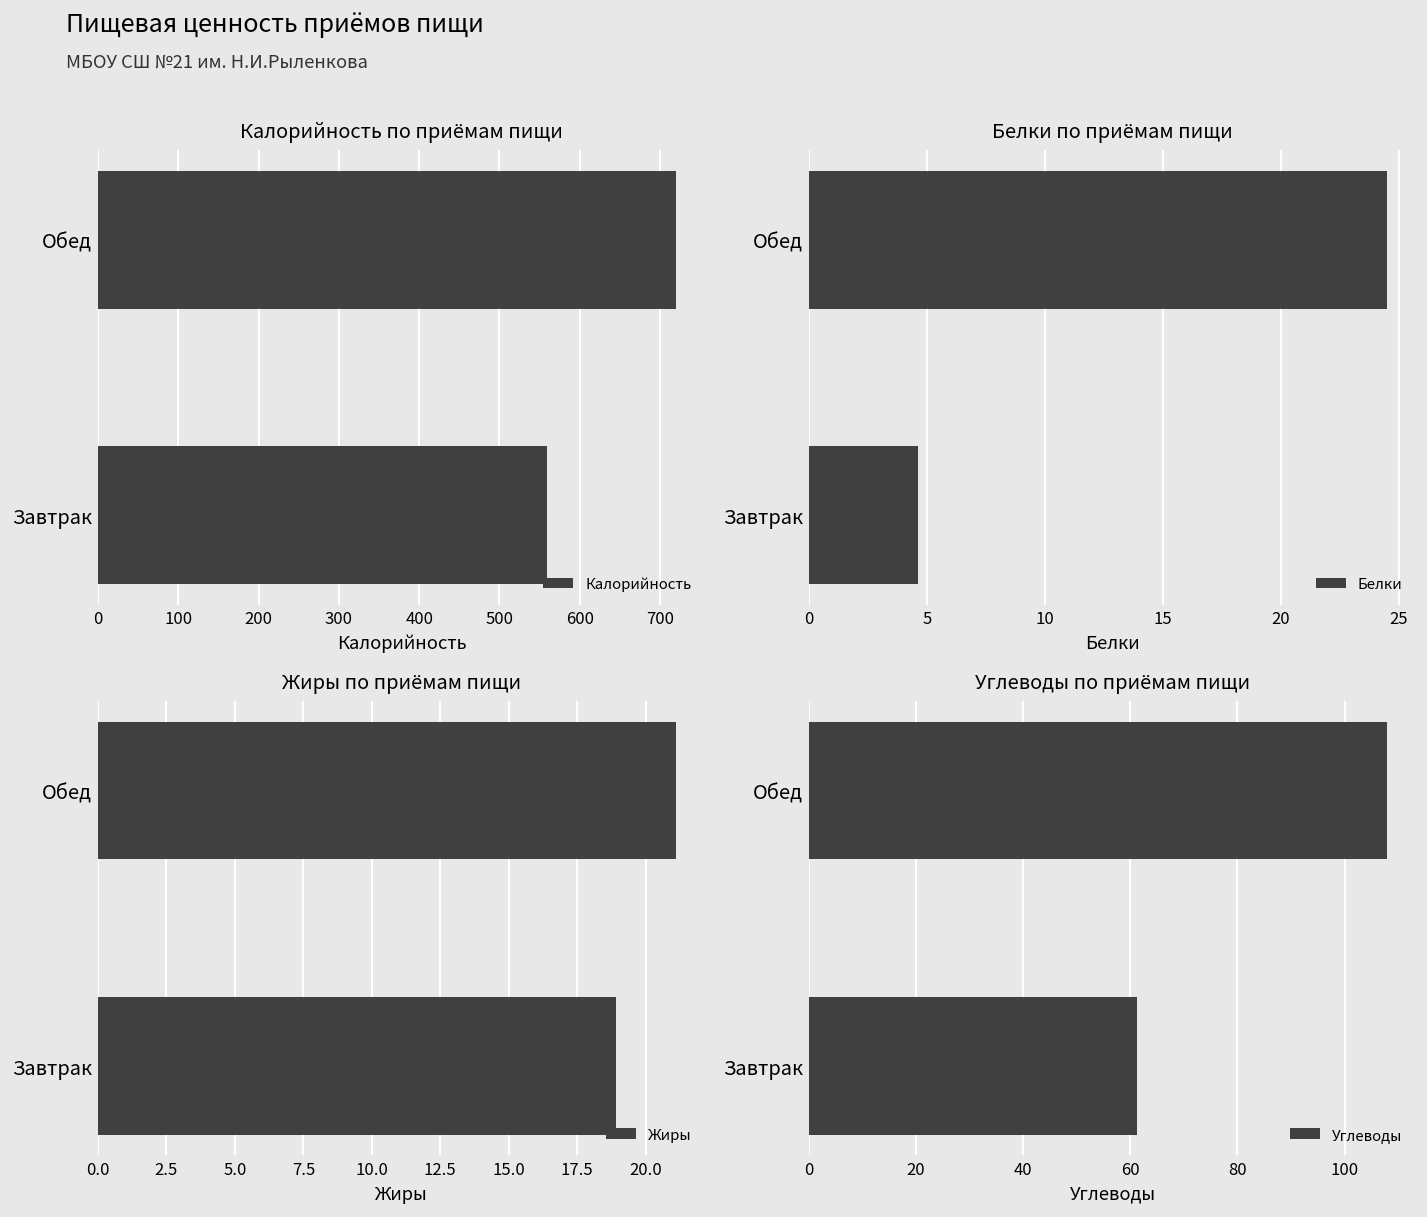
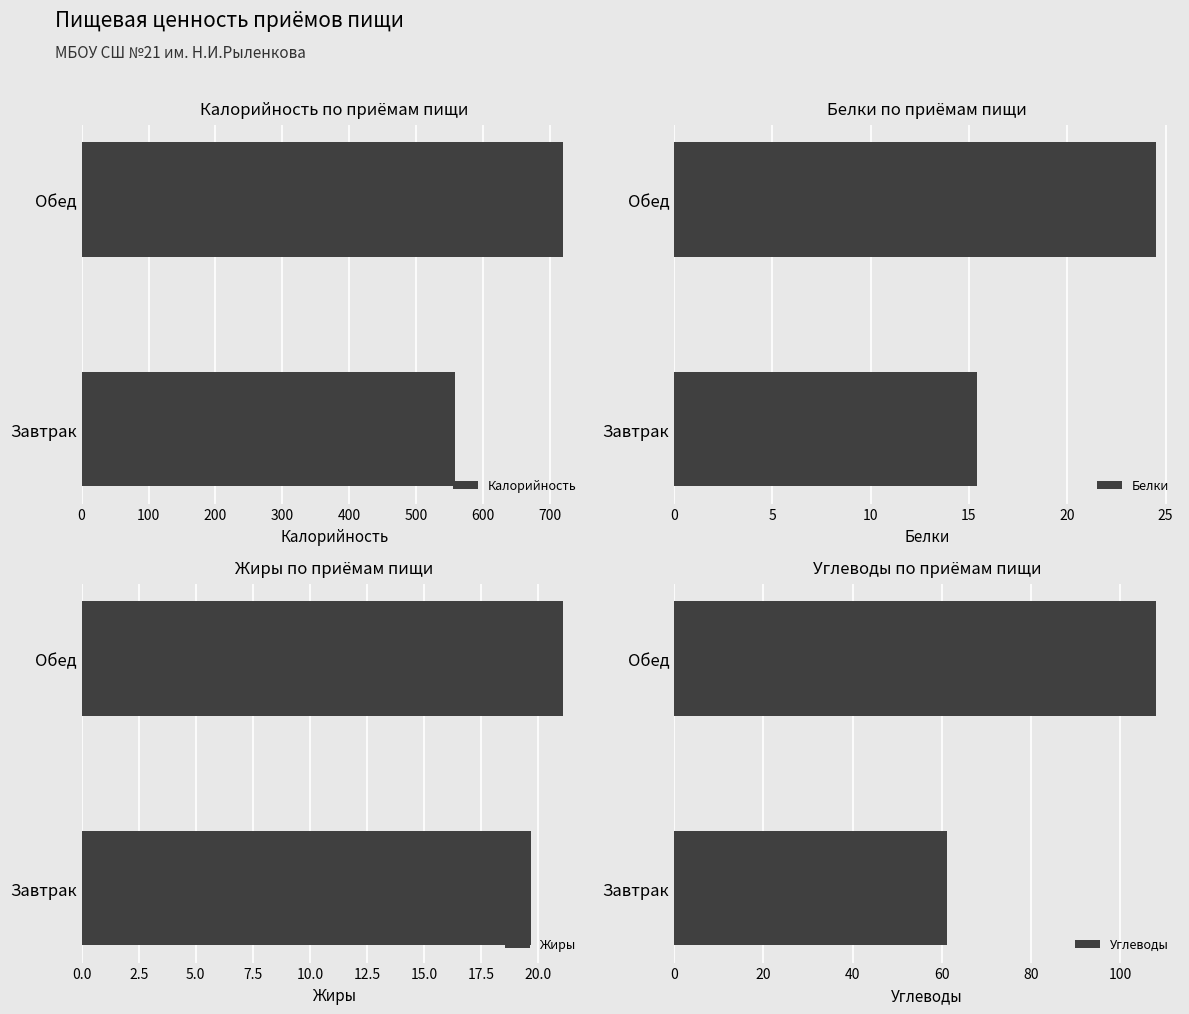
Белки по приёмам пищи, Завтрак: 4.6 -> 15.4
Жиры по приёмам пищи, Завтрак: 18.9 -> 19.7
